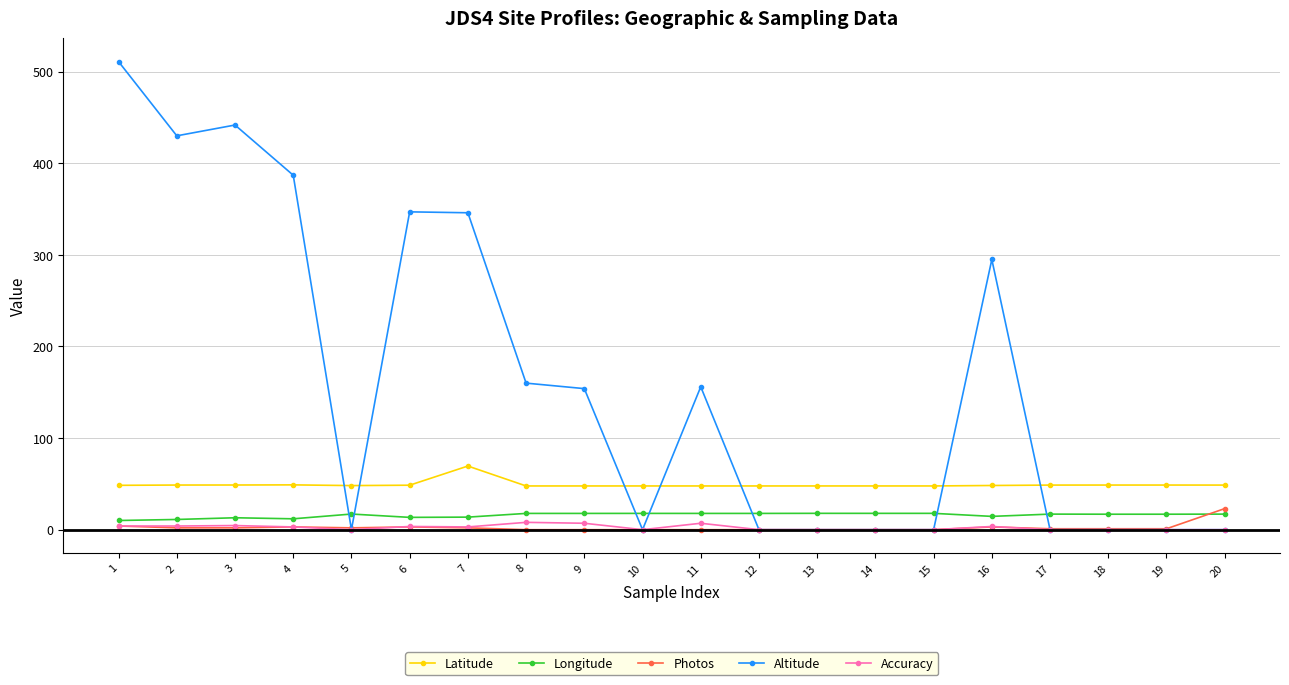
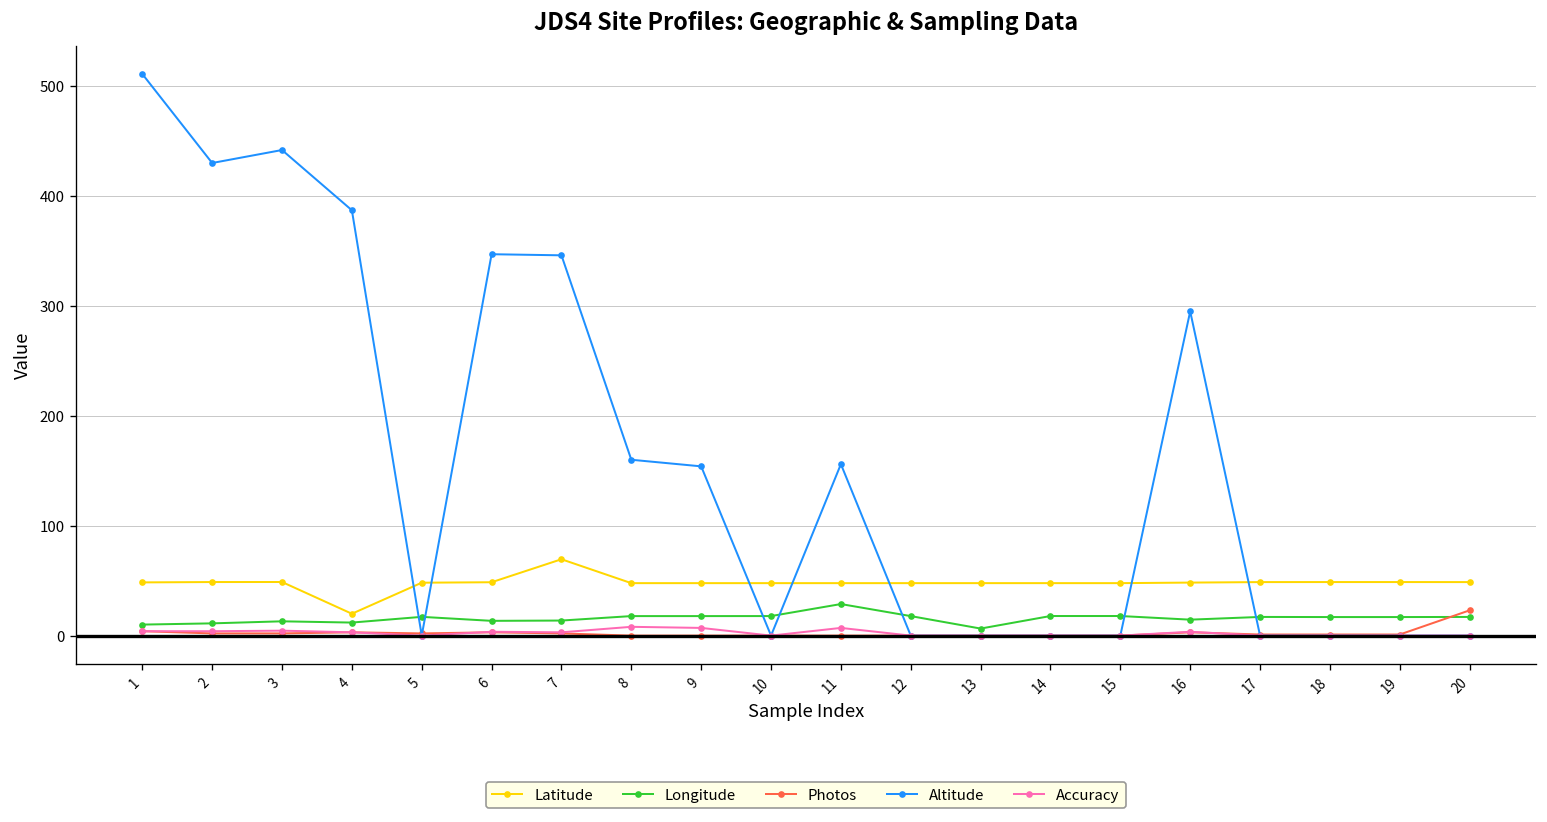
Latitude, 4: 50 -> 20
Longitude, 11: 20 -> 30
Longitude, 13: 20 -> 10
